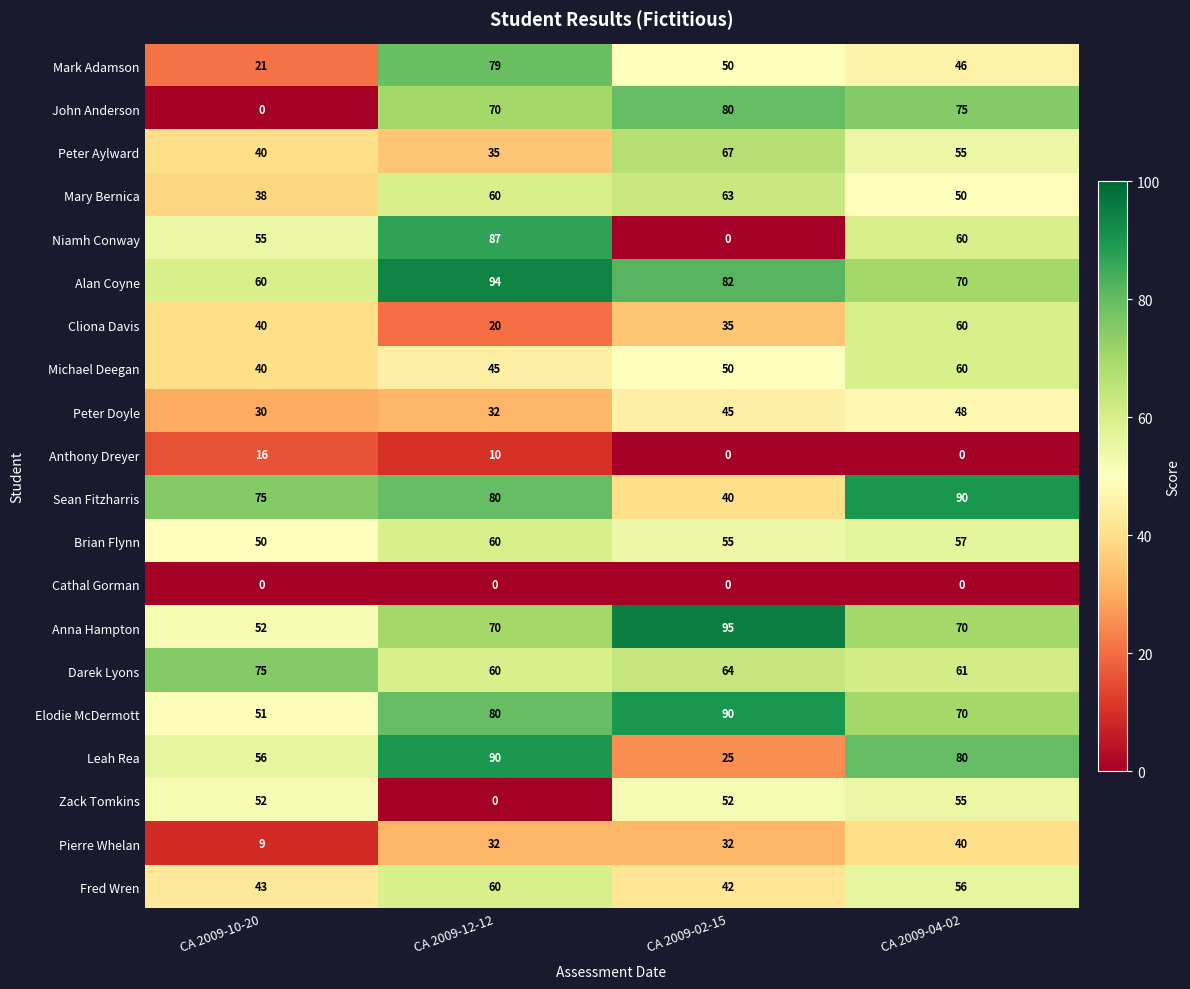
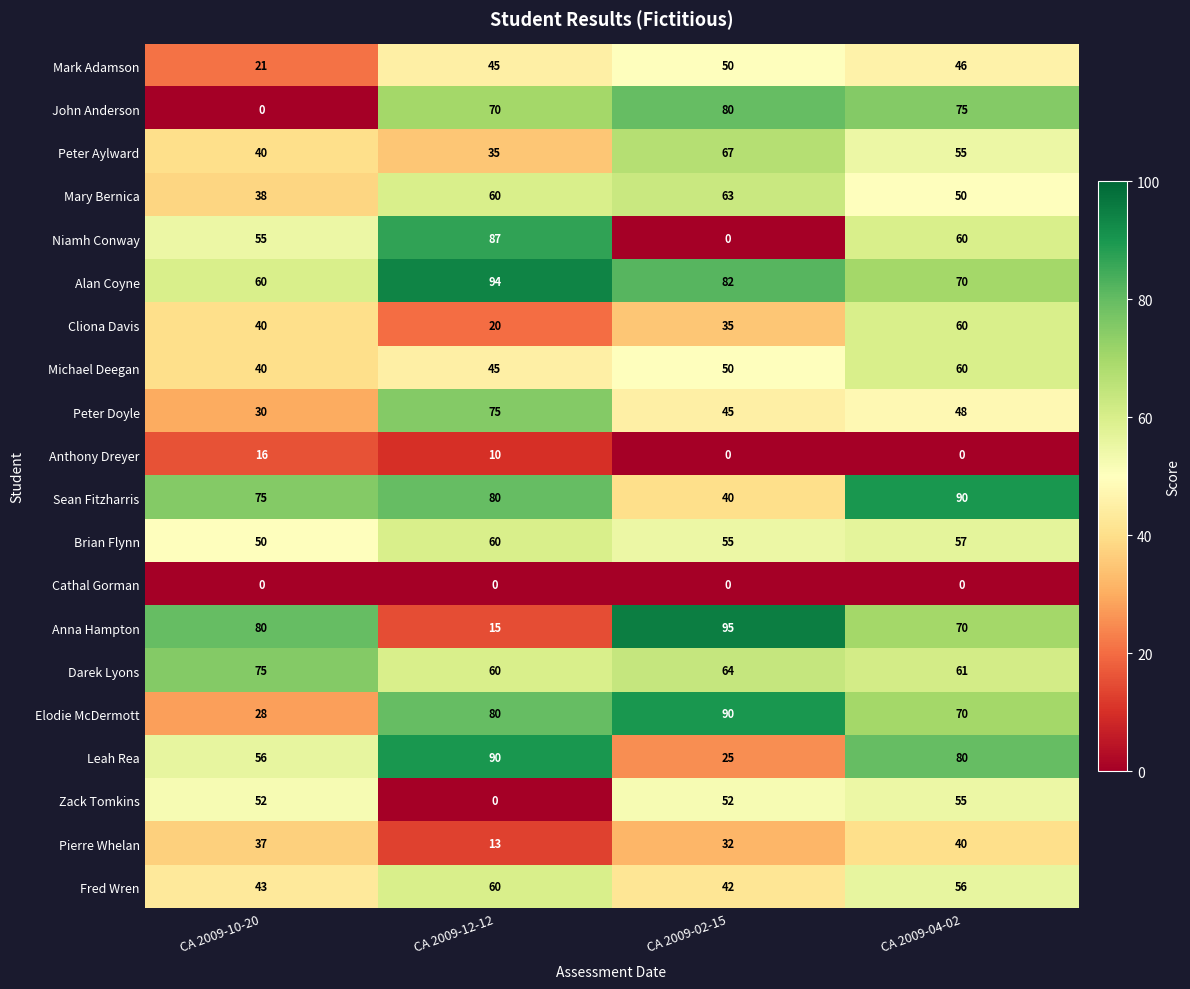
Mark Adamson, CA 2009-12-12: 79 -> 45
Peter Doyle, CA 2009-12-12: 32 -> 75
Anna Hampton, CA 2009-10-20: 52 -> 80
Anna Hampton, CA 2009-12-12: 70 -> 15
Elodie McDermott, CA 2009-10-20: 51 -> 28
Pierre Whelan, CA 2009-10-20: 9 -> 37
Pierre Whelan, CA 2009-12-12: 32 -> 13
